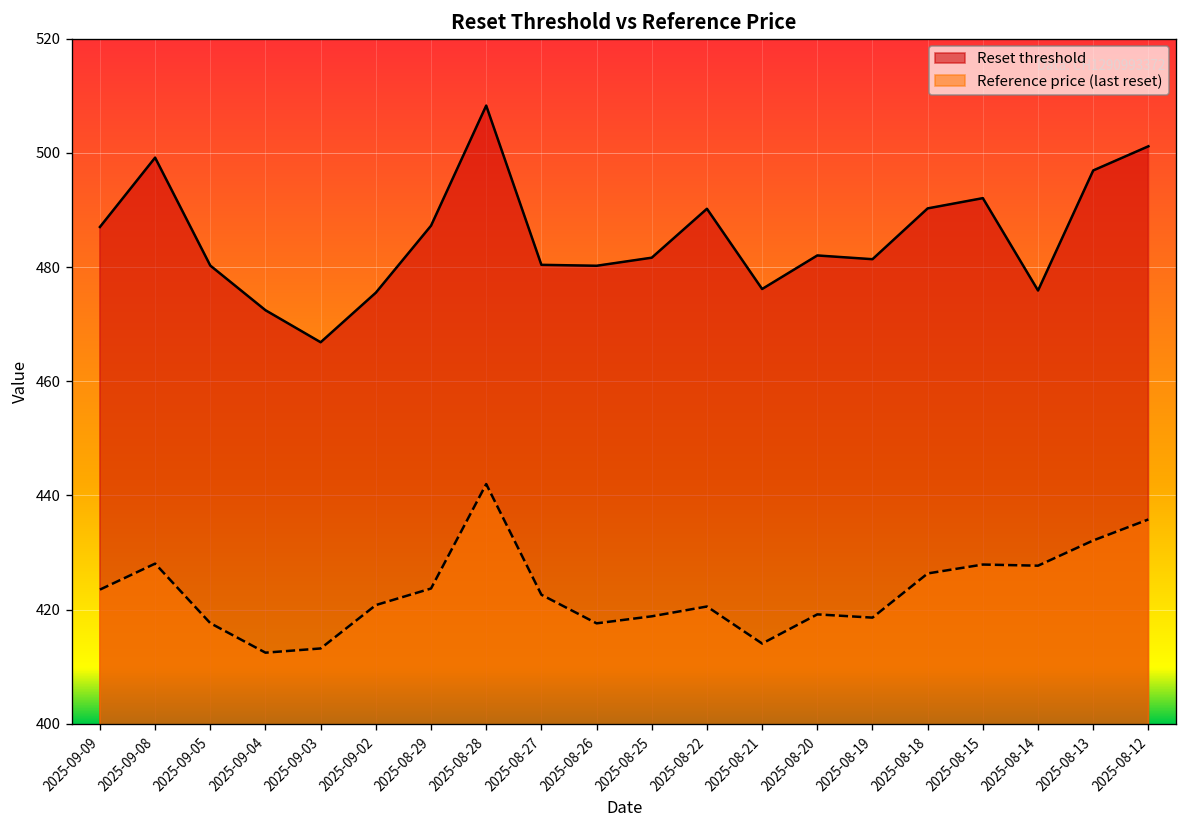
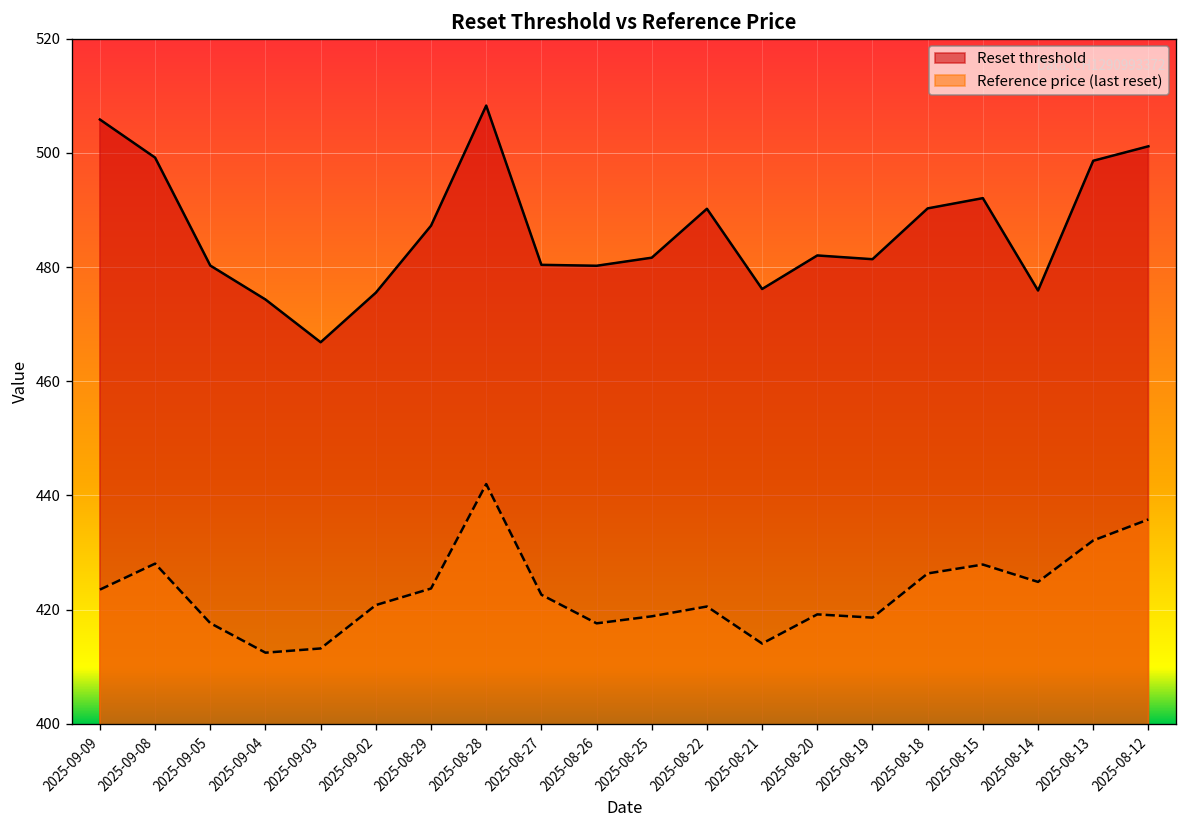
Reset threshold, 2025-09-09: 487 -> 506
Reset threshold, 2025-09-04: 472 -> 474
Reference price (last reset), 2025-08-14: 428 -> 425
Reset threshold, 2025-08-13: 497 -> 499
